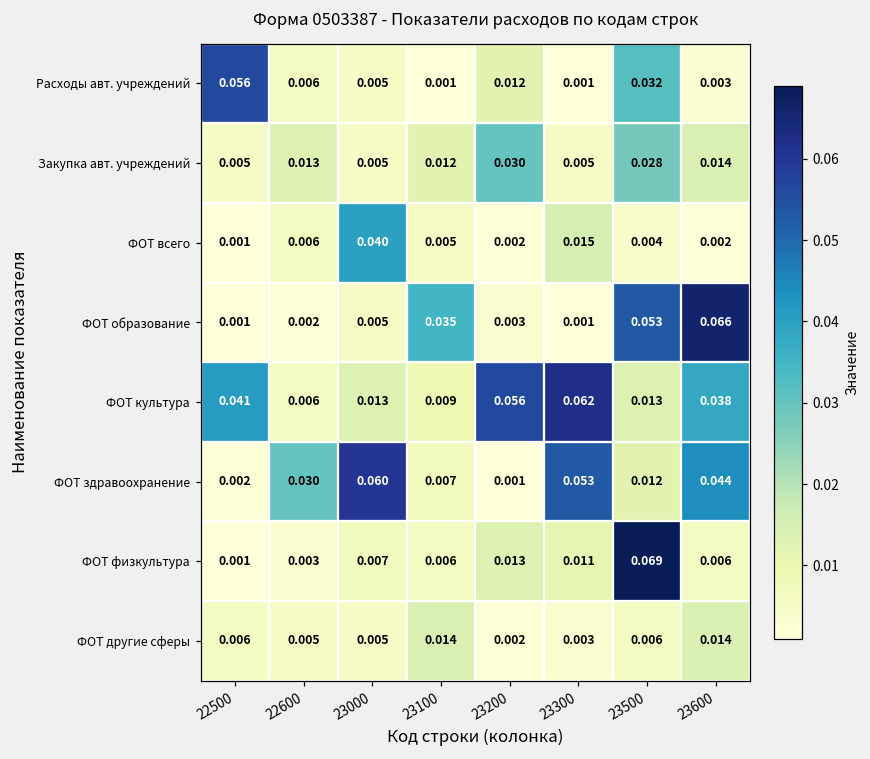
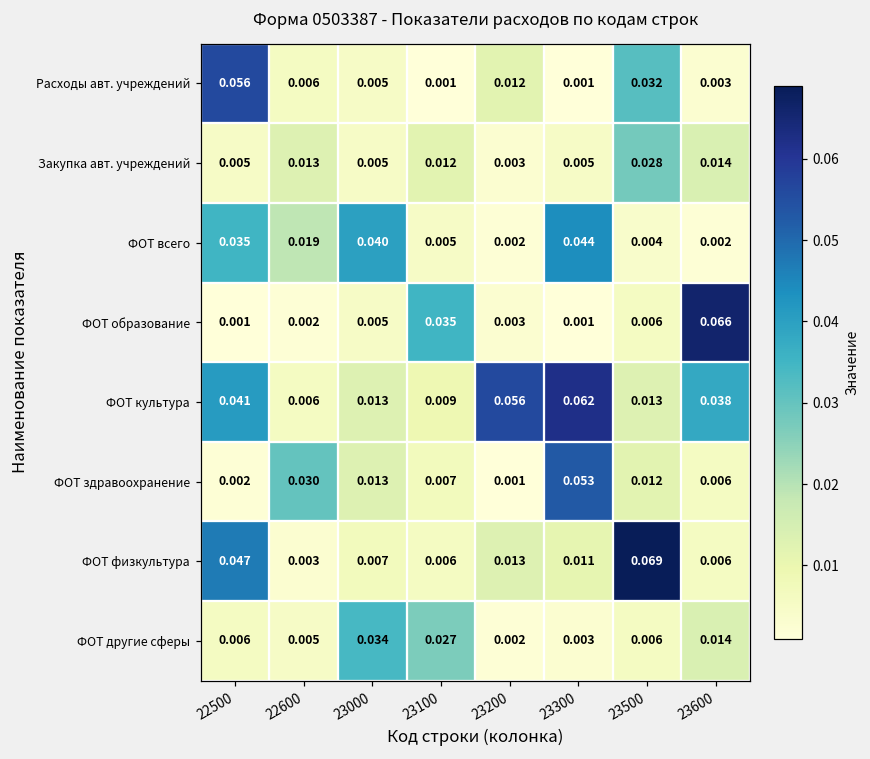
Закупка авт. учреждений, 23200: 0.030 -> 0.003
ФОТ всего, 22500: 0.001 -> 0.035
ФОТ всего, 22600: 0.006 -> 0.019
ФОТ всего, 23300: 0.015 -> 0.044
ФОТ образование, 23500: 0.053 -> 0.006
ФОТ здравоохранение, 23000: 0.060 -> 0.013
ФОТ здравоохранение, 23600: 0.044 -> 0.006
ФОТ физкультура, 22500: 0.001 -> 0.047
ФОТ другие сферы, 23000: 0.005 -> 0.034
ФОТ другие сферы, 23100: 0.014 -> 0.027
